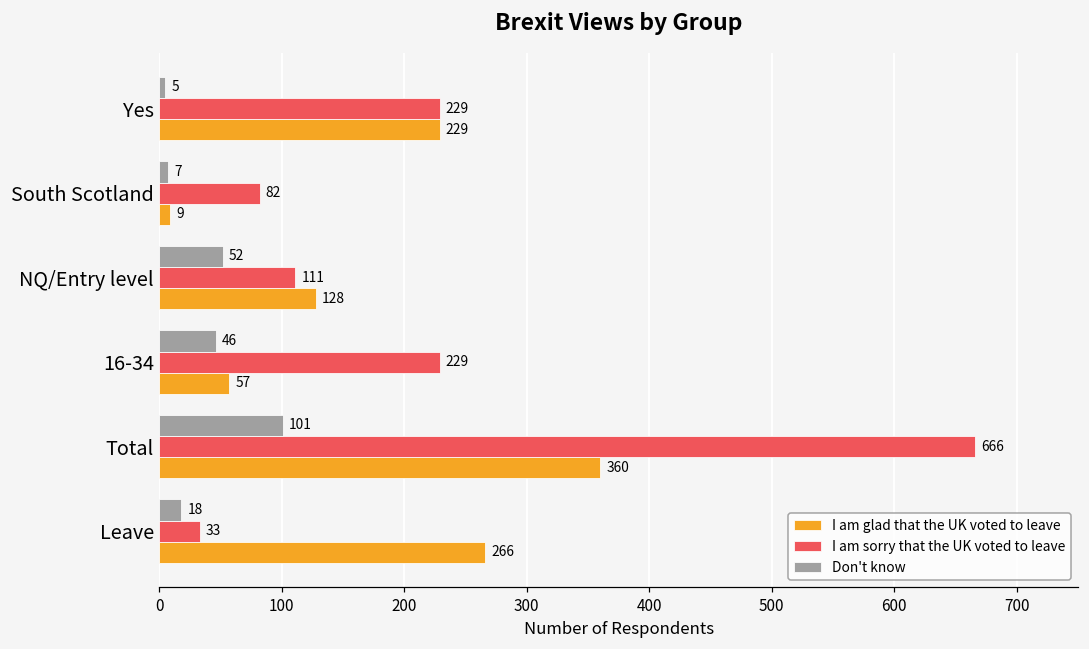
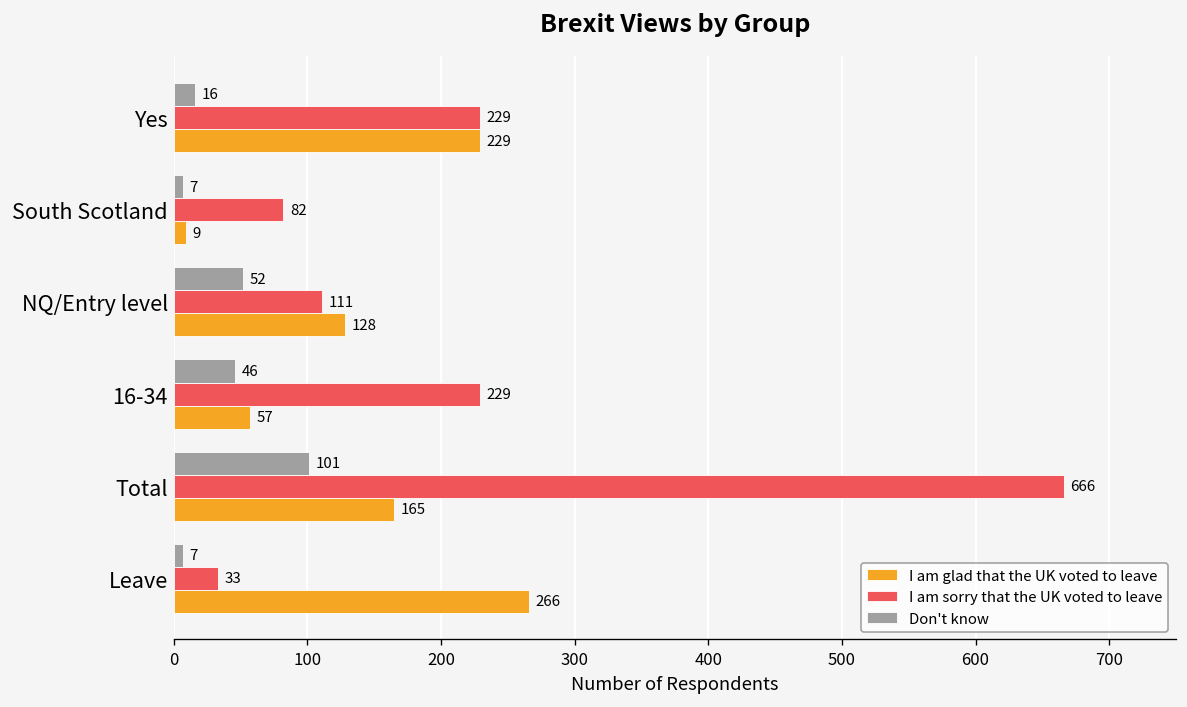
Don't know, Yes: 5 -> 16
I am glad that the UK voted to leave, Total: 360 -> 165
Don't know, Leave: 18 -> 7
